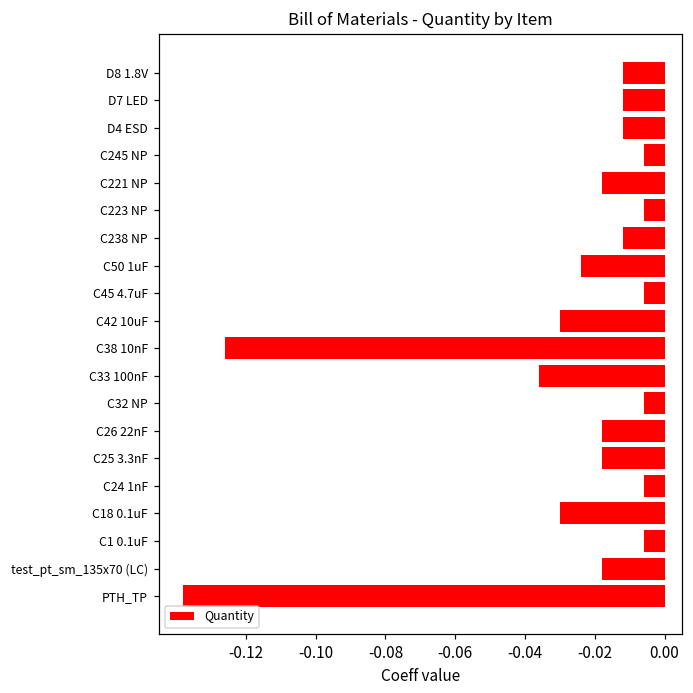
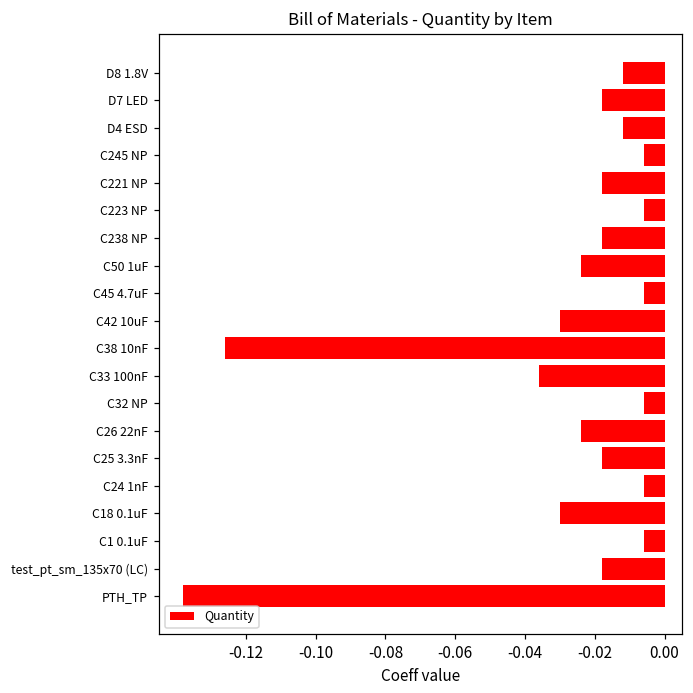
D7 LED: -0.012 -> -0.018
C238 NP: -0.012 -> -0.018
C26 22nF: -0.018 -> -0.024
